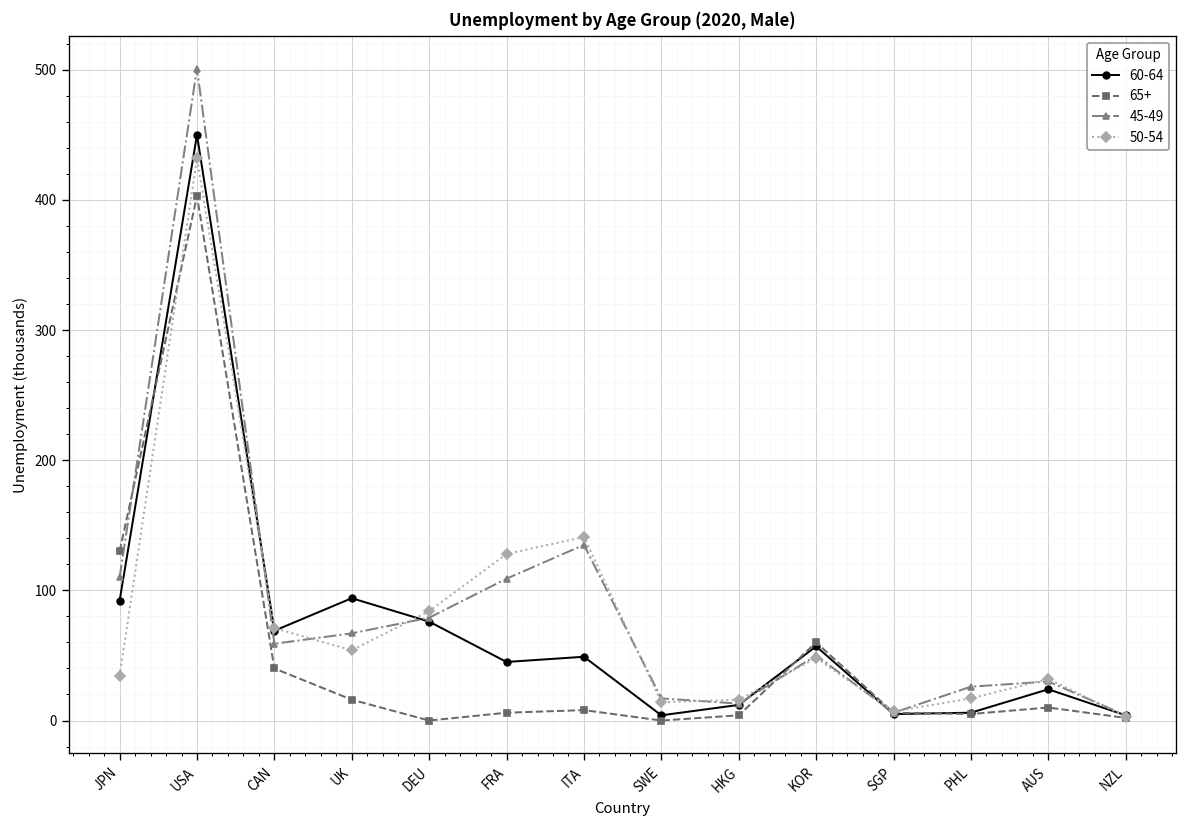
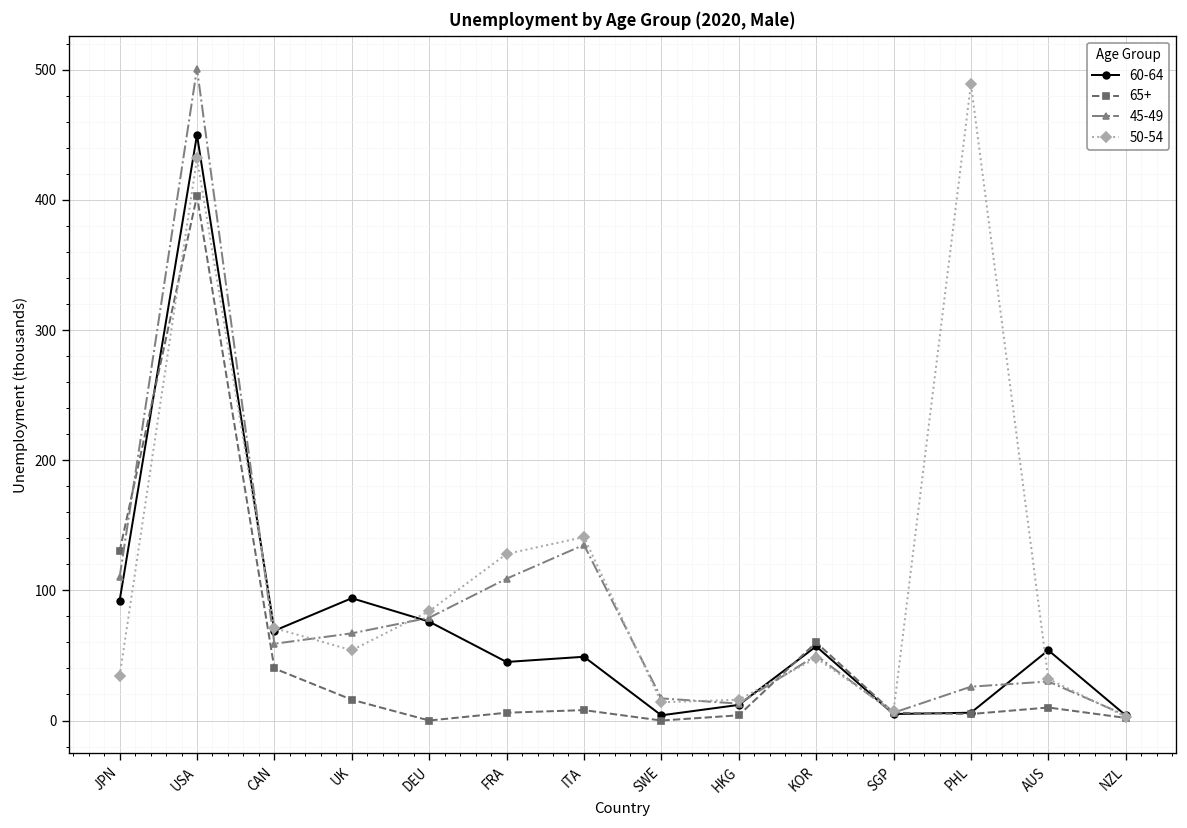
50-54, PHL: 17 -> 489
60-64, AUS: 24 -> 54
